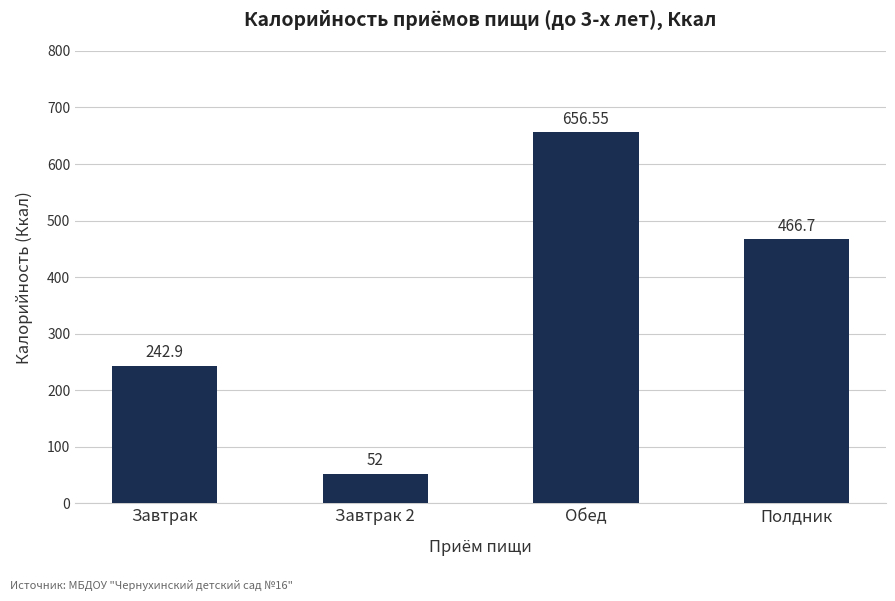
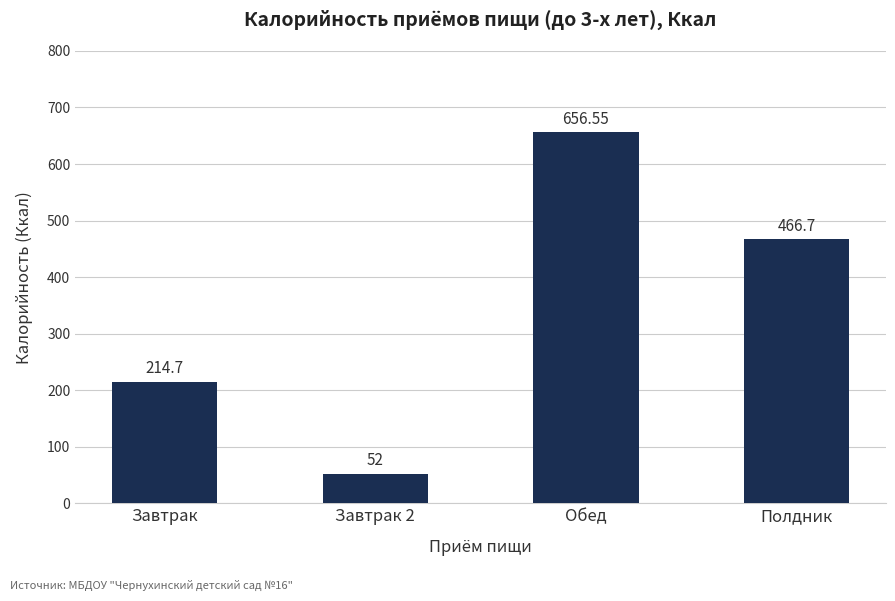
Завтрак: 242.9 -> 214.7
